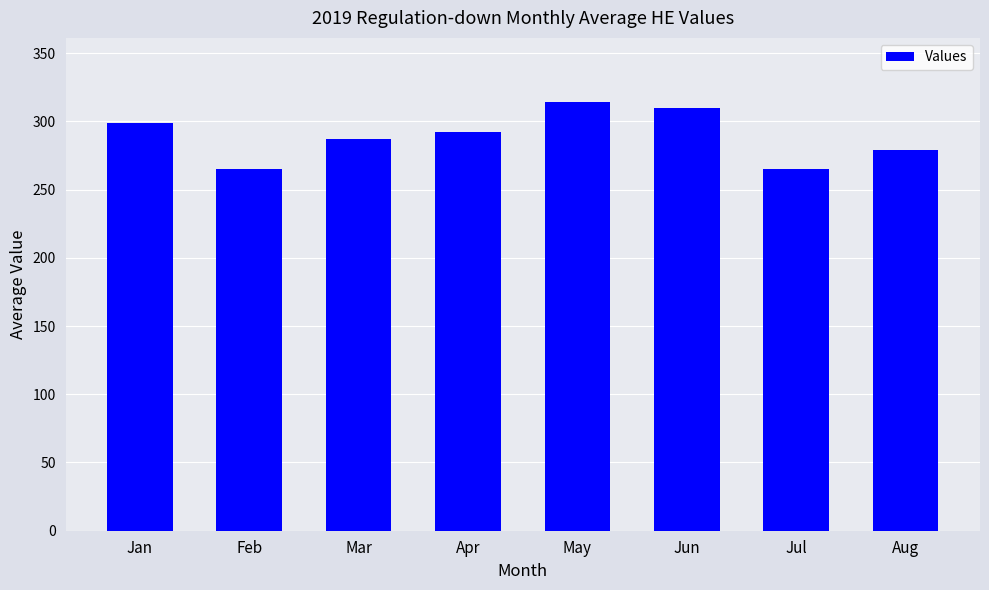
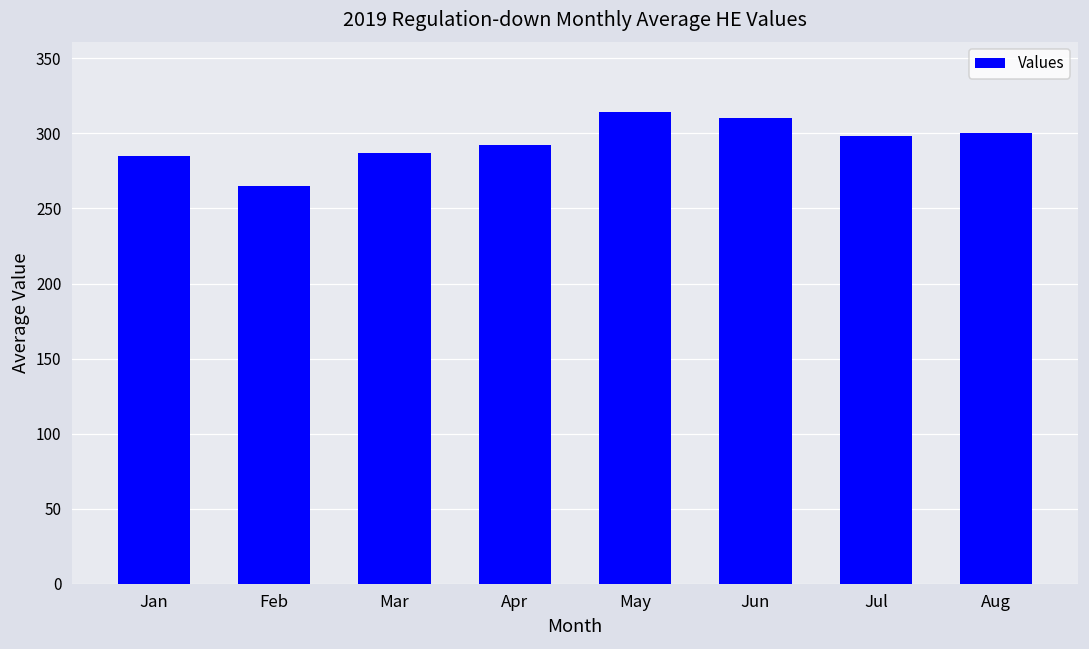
Jan: 299 -> 285
Jul: 265 -> 298
Aug: 279 -> 300
